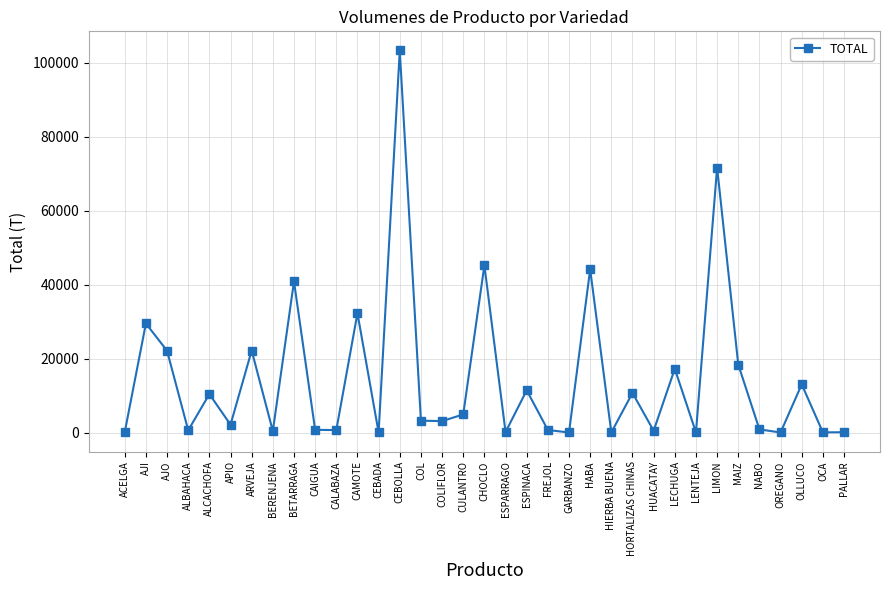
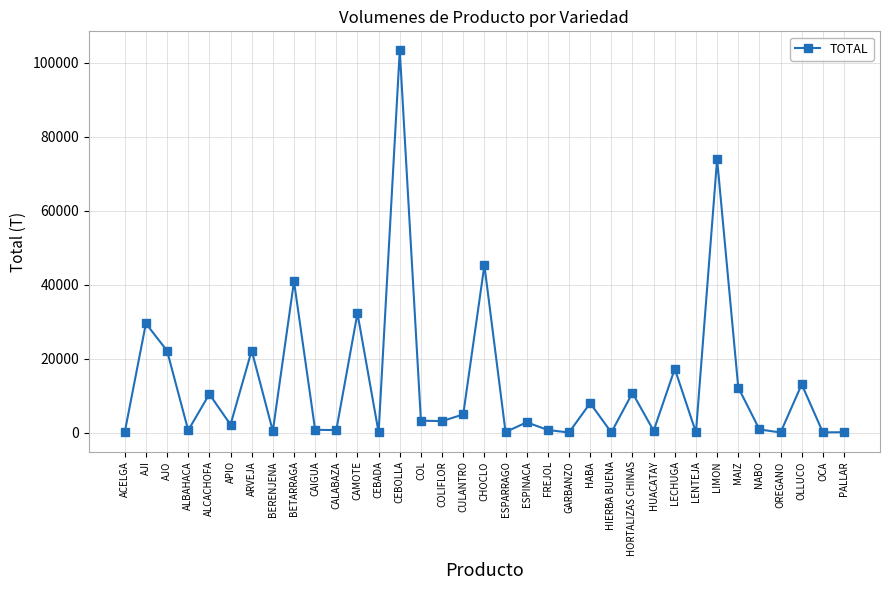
ESPINACA: 11000 -> 3000
HABA: 44000 -> 8000
LIMON: 72000 -> 74000
MAIZ: 18000 -> 12000
